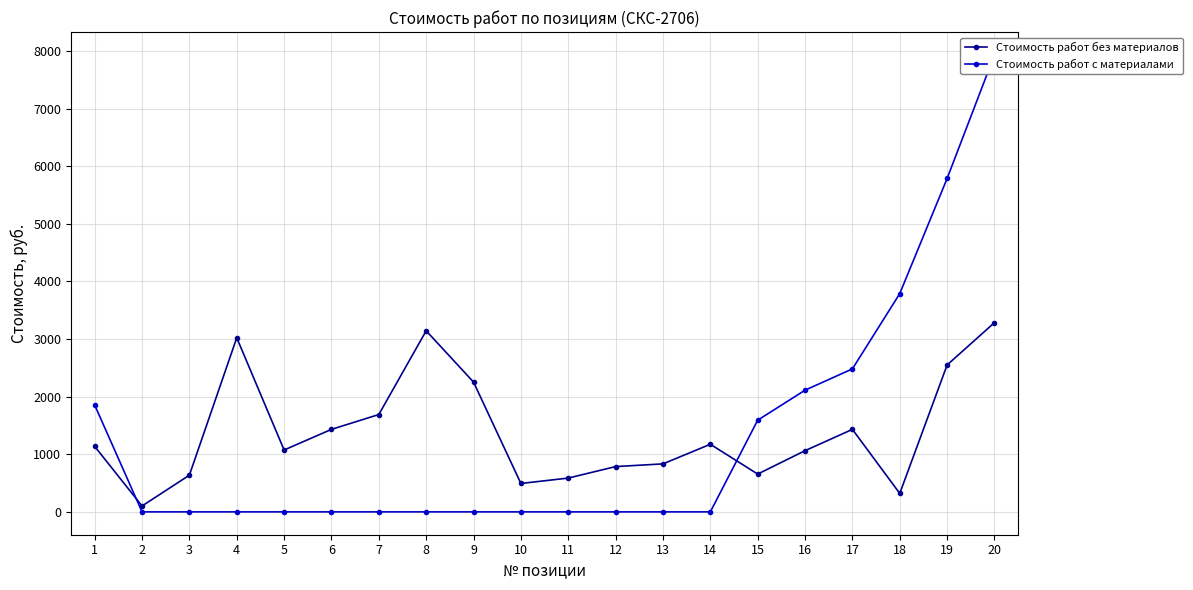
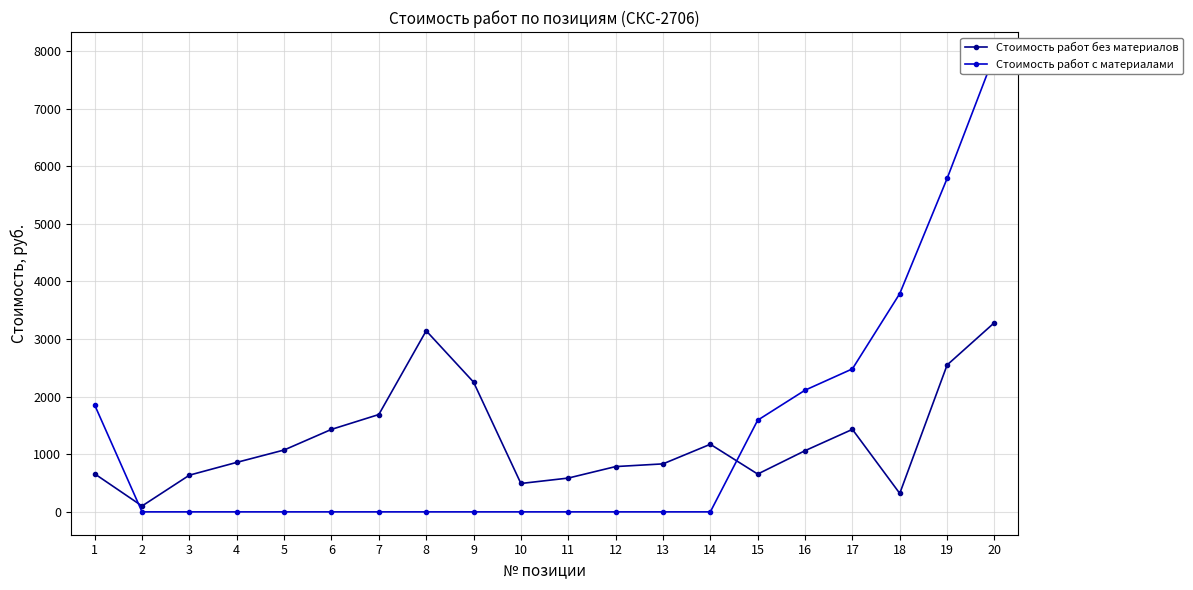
Стоимость работ без материалов, 1: 1100 -> 700
Стоимость работ без материалов, 4: 3000 -> 900
